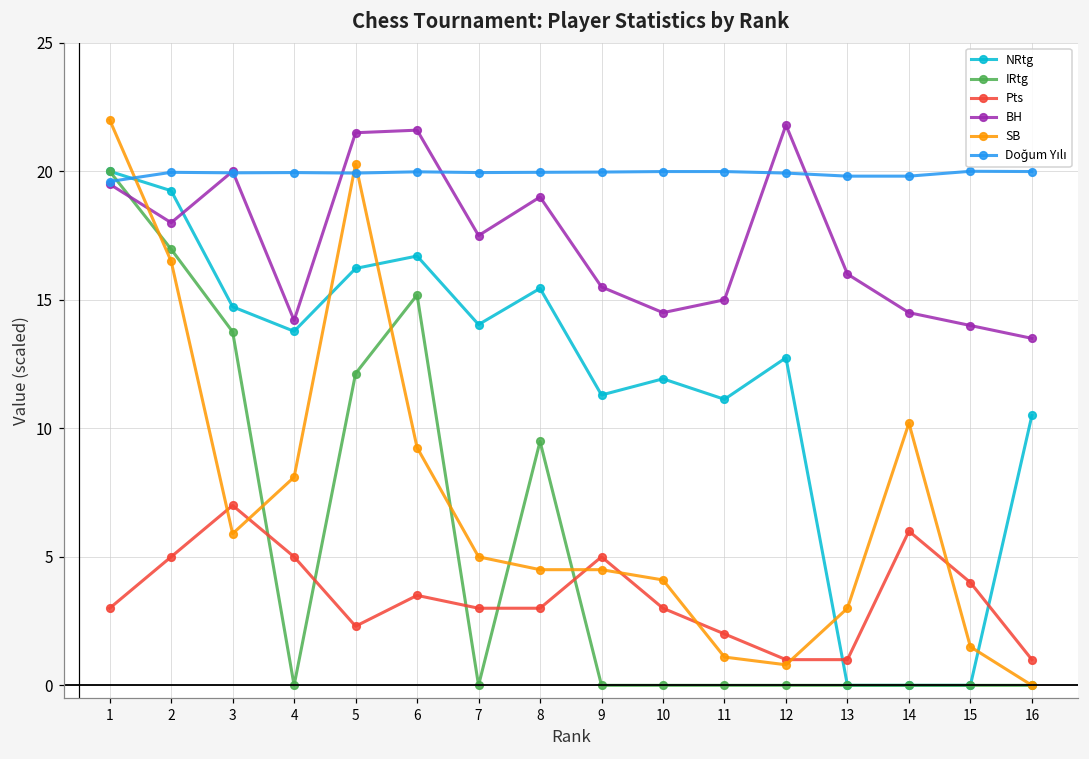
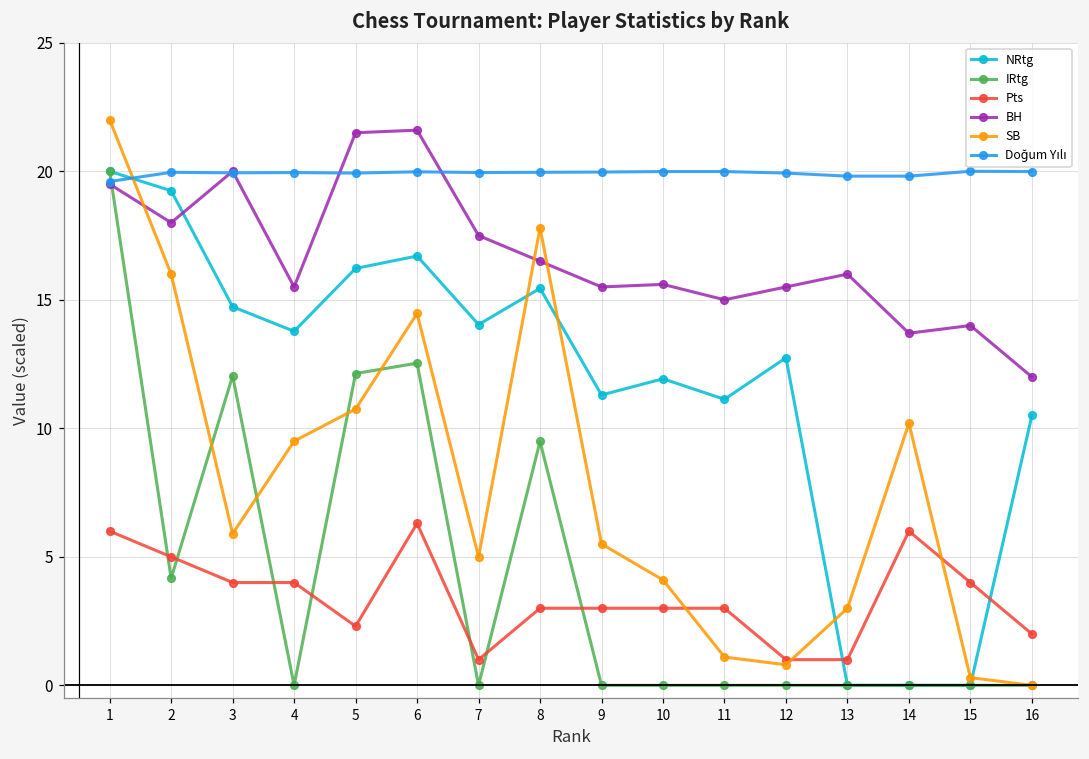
Pts, 1: 3 -> 6
IRtg, 2: 17.0 -> 4.2
SB, 2: 16.5 -> 16.0
IRtg, 3: 13.8 -> 12.0
Pts, 3: 7 -> 4
Pts, 4: 5 -> 4
BH, 4: 14.2 -> 15.5
SB, 4: 8.1 -> 9.5
SB, 5: 20.3 -> 10.8
IRtg, 6: 15.2 -> 12.5
Pts, 6: 3.5 -> 6.3
SB, 6: 9.3 -> 14.5
Pts, 7: 3 -> 1
BH, 8: 19.0 -> 16.5
SB, 8: 4.5 -> 17.8
Pts, 9: 5 -> 3
SB, 9: 4.5 -> 5.5
BH, 10: 14.5 -> 15.6
Pts, 11: 2 -> 3
BH, 12: 21.8 -> 15.5
BH, 14: 14.5 -> 13.7
SB, 15: 1.5 -> 0.3
Pts, 16: 1 -> 2
BH, 16: 13.5 -> 12.0
